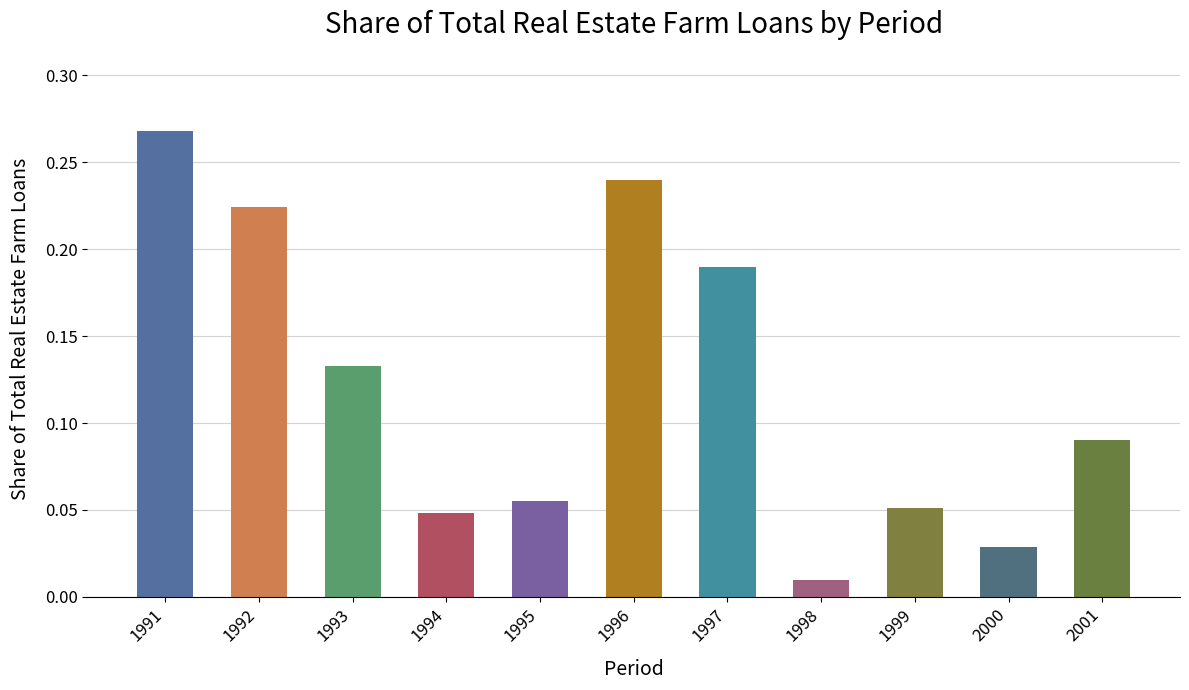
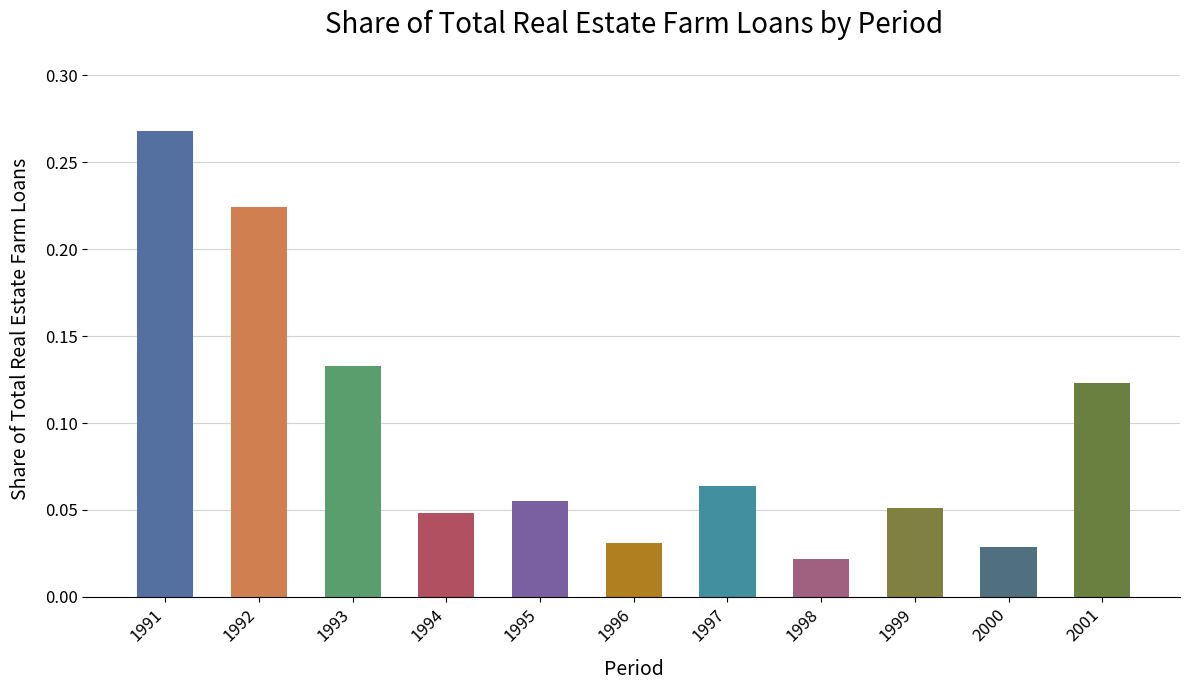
1996: 0.240 -> 0.031
1997: 0.190 -> 0.064
1998: 0.010 -> 0.022
2001: 0.090 -> 0.123
